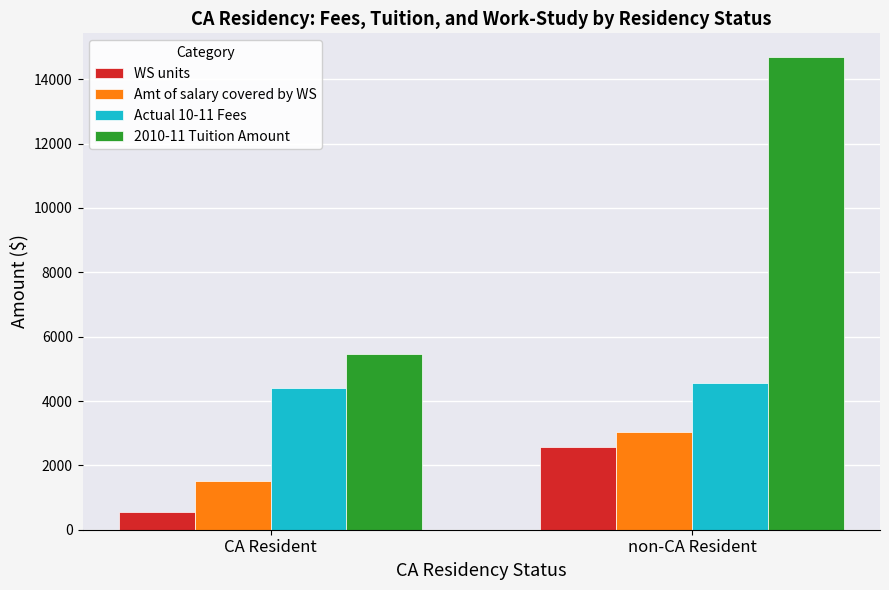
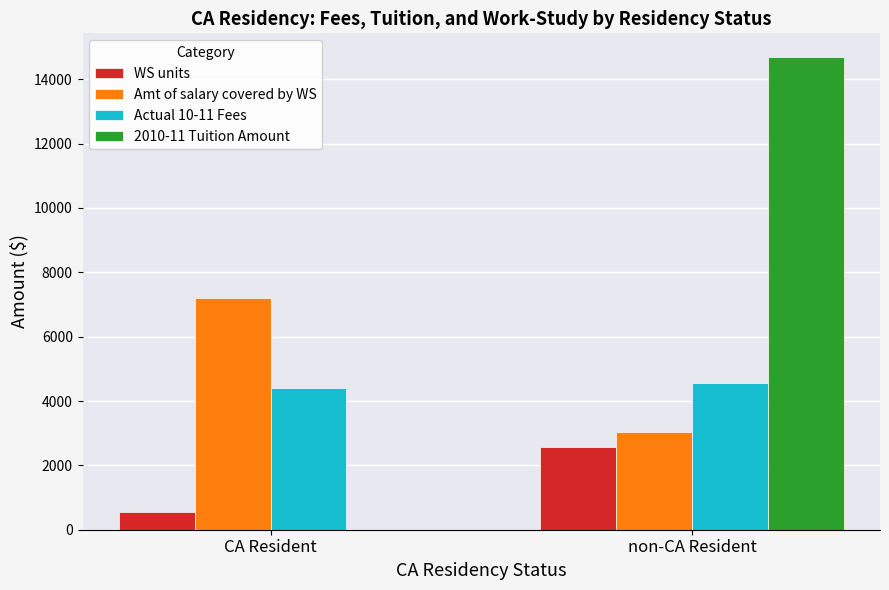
Amt of salary covered by WS, CA Resident: 1500 -> 7200
2010-11 Tuition Amount, CA Resident: 5500 -> 0
